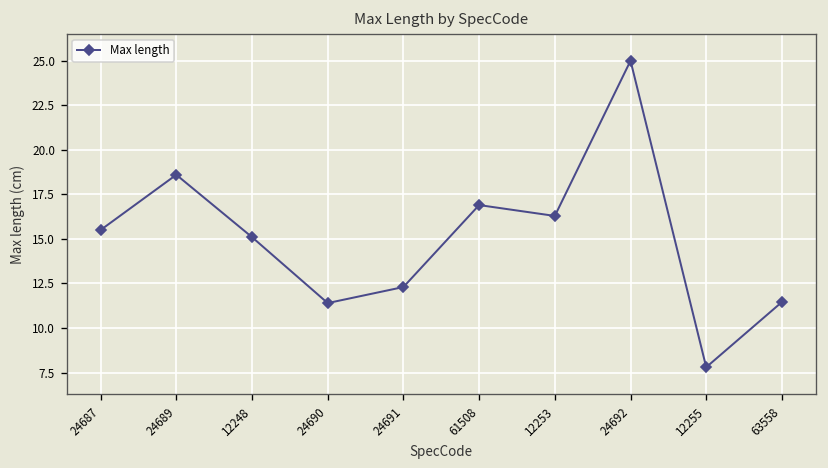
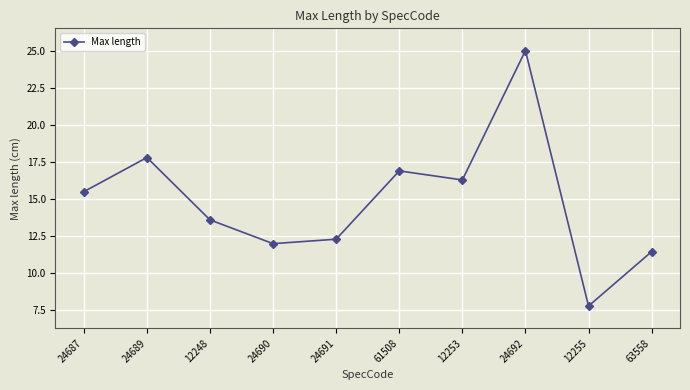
24689: 18.6 -> 17.8
12248: 15.1 -> 13.6
24690: 11.4 -> 12.0
